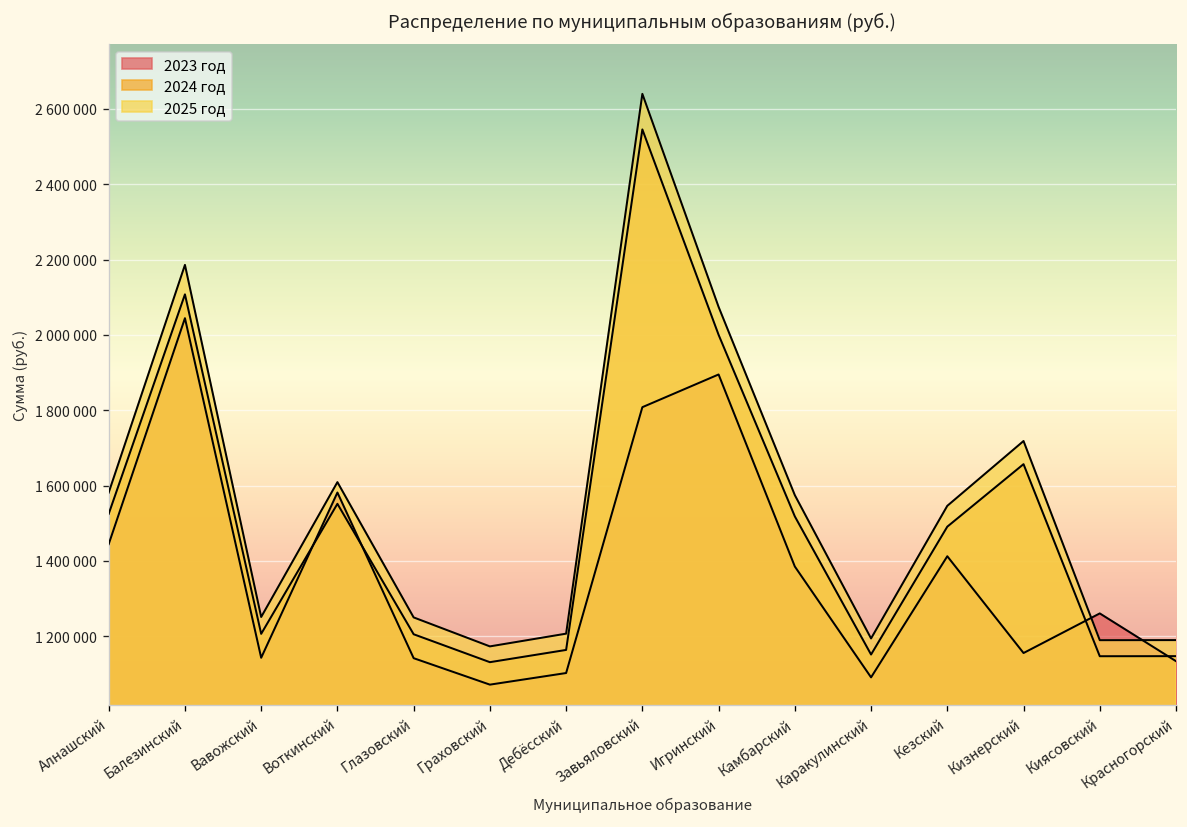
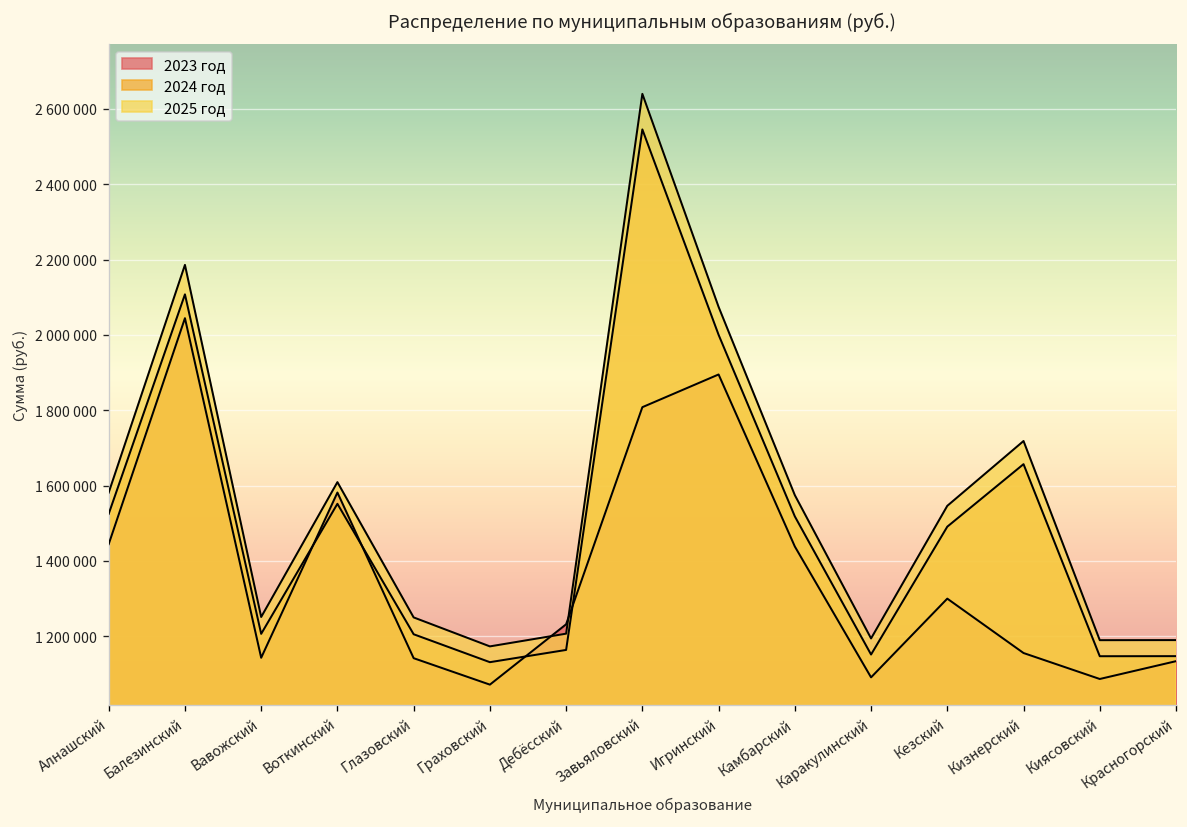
2023 год, Дебёсский: 1100000 -> 1230000
2023 год, Камбарский: 1390000 -> 1440000
2023 год, Кезский: 1410000 -> 1300000
2023 год, Киясовский: 1260000 -> 1090000
